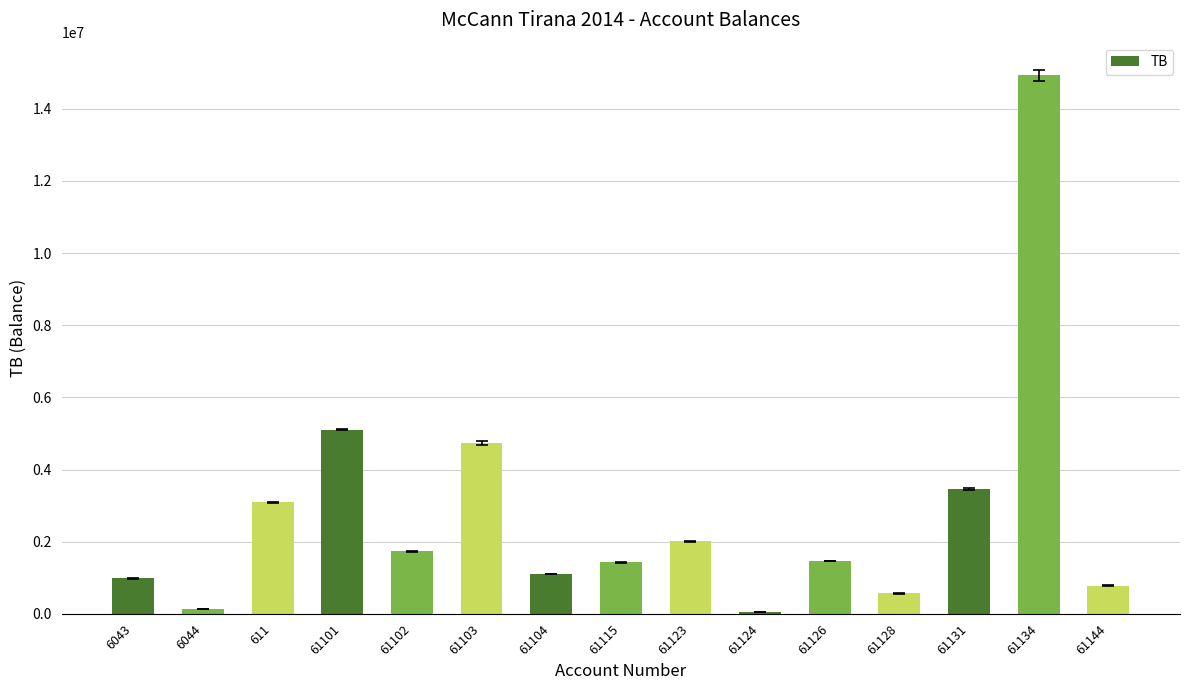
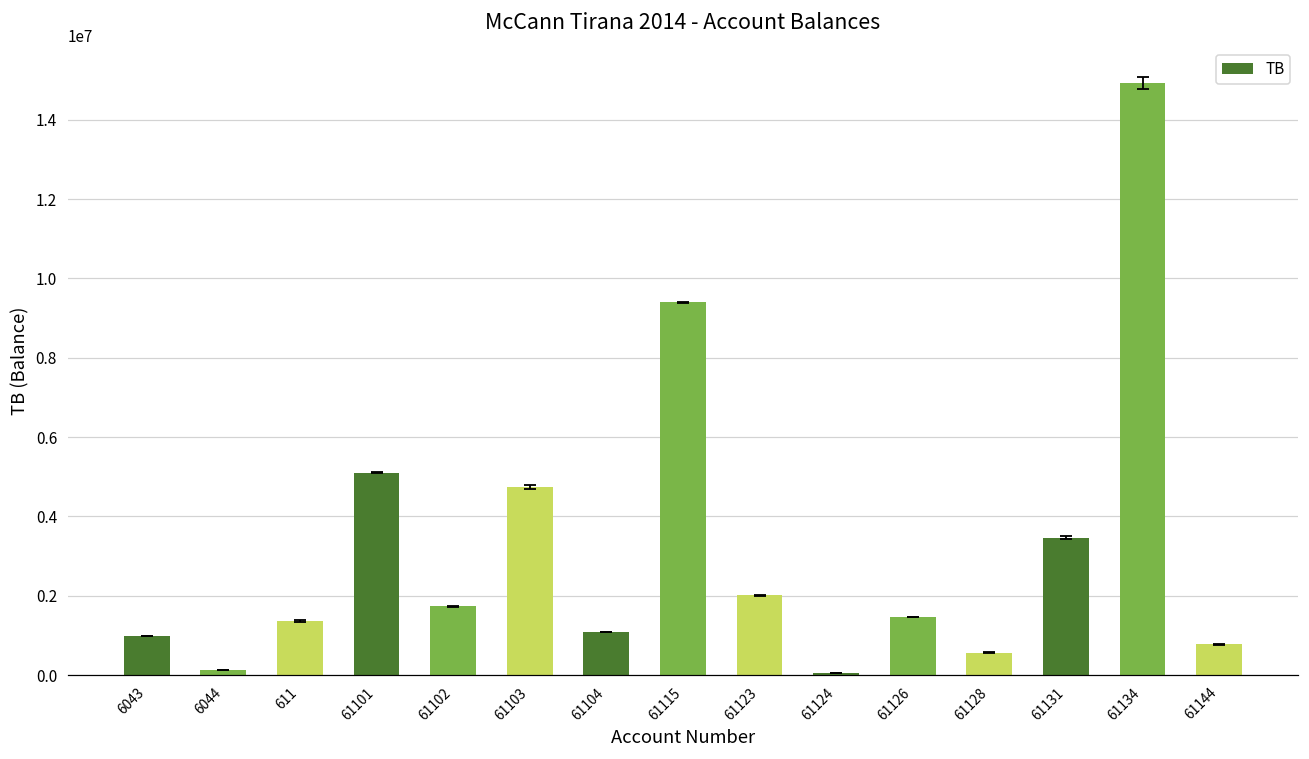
TB, 611: 3100000 -> 1400000
TB, 61115: 1400000 -> 9400000
